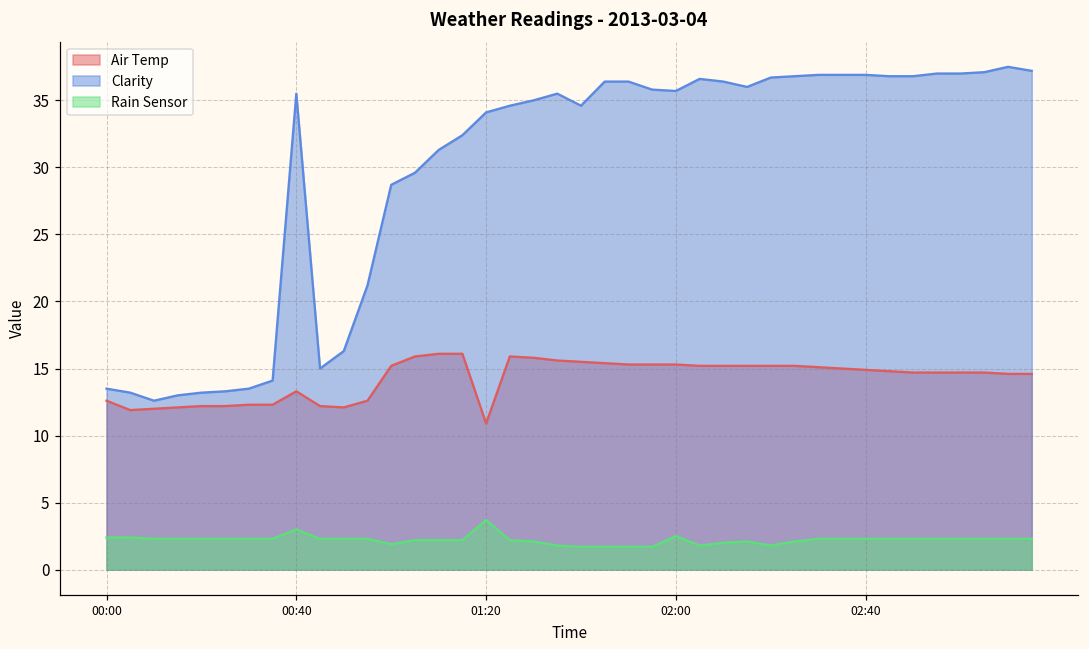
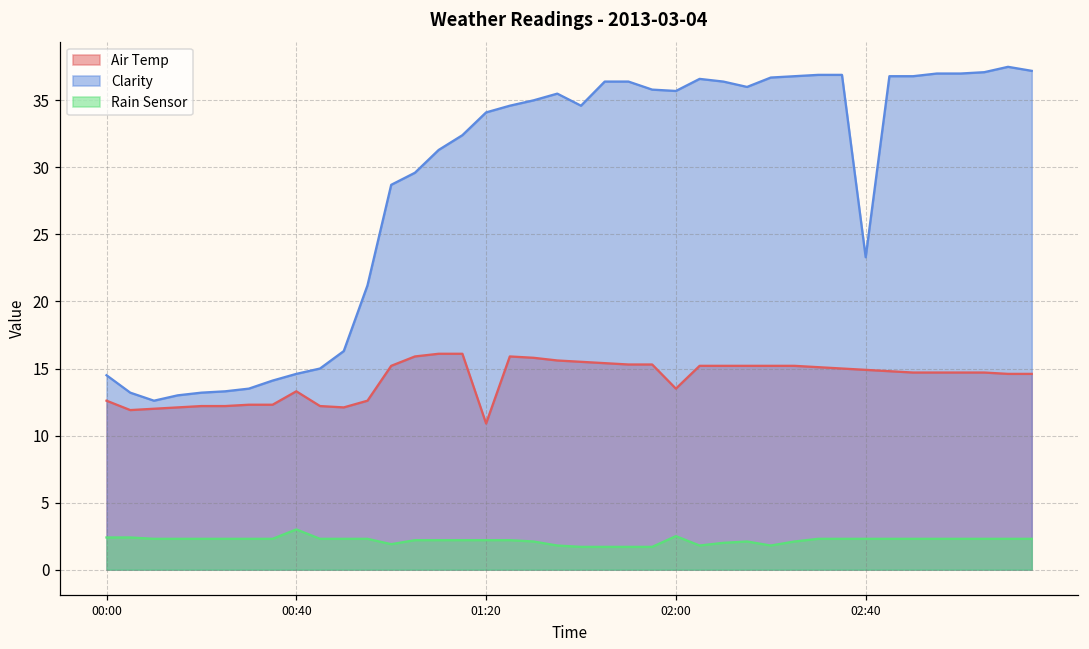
Clarity, 00:00: 13.5 -> 14.5
Clarity, 00:40: 35.5 -> 14.6
Rain Sensor, 01:20: 3.7 -> 2.2
Air Temp, 02:00: 15.3 -> 13.5
Clarity, 02:40: 36.9 -> 23.3
